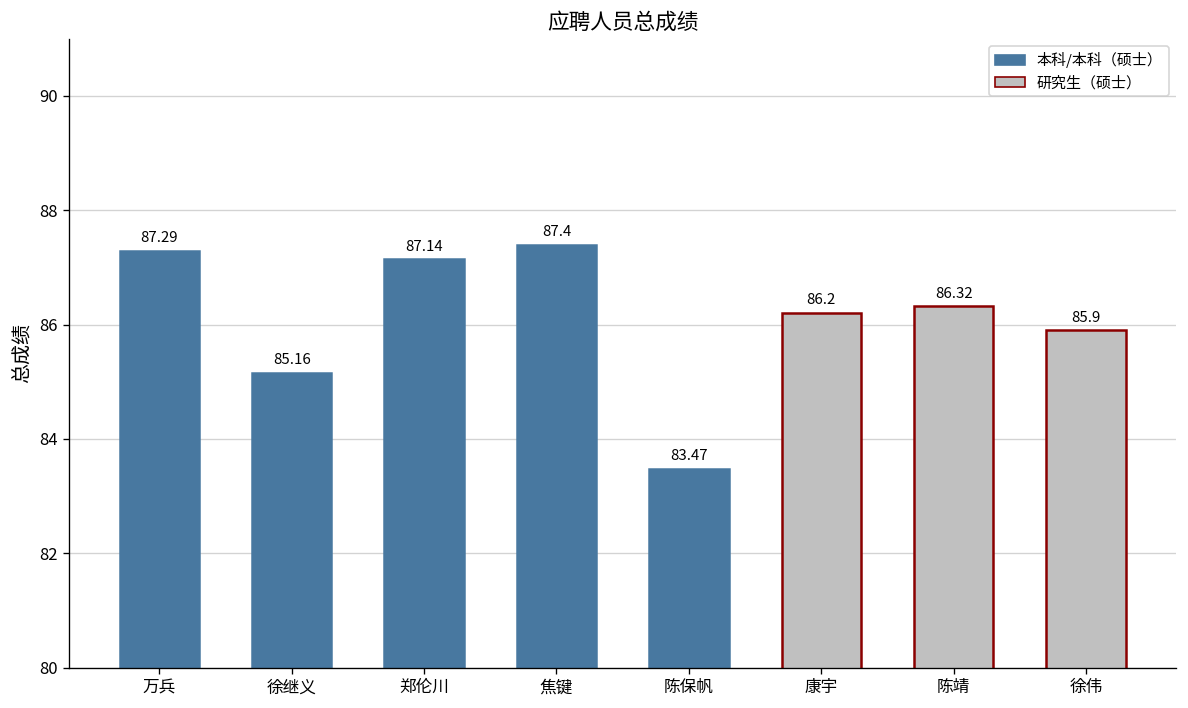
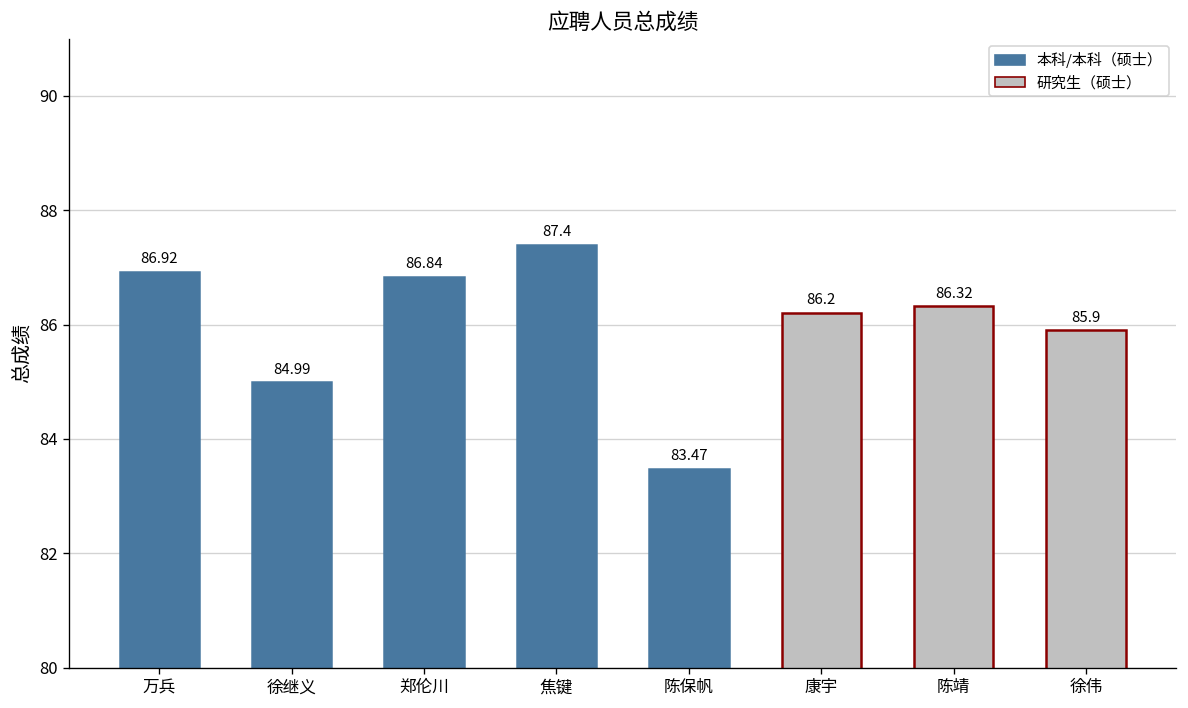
万兵: 87.29 -> 86.92
徐继义: 85.16 -> 84.99
郑伦川: 87.14 -> 86.84
